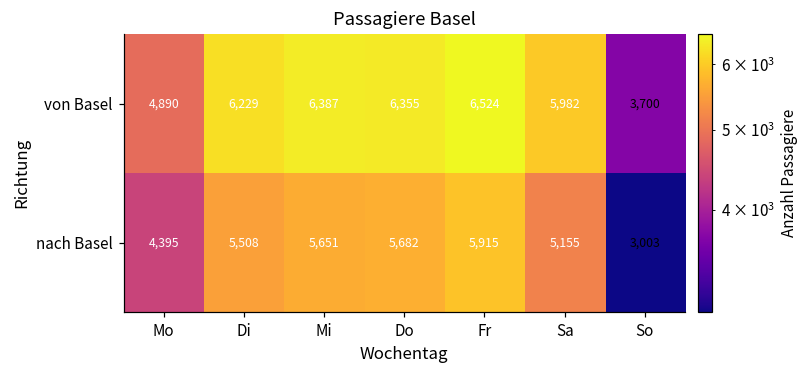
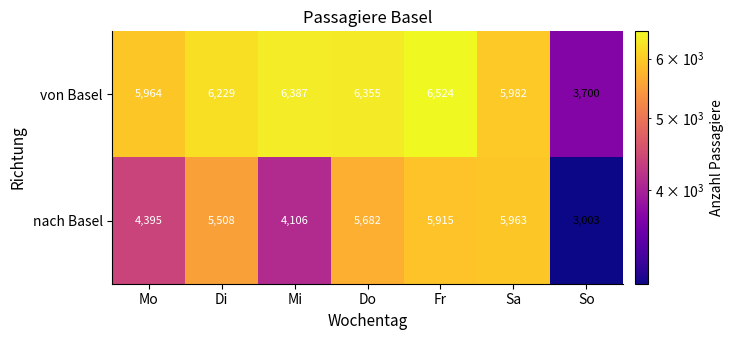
von Basel, Mo: 4,890 -> 5,964
nach Basel, Mi: 5,651 -> 4,106
nach Basel, Sa: 5,155 -> 5,963
